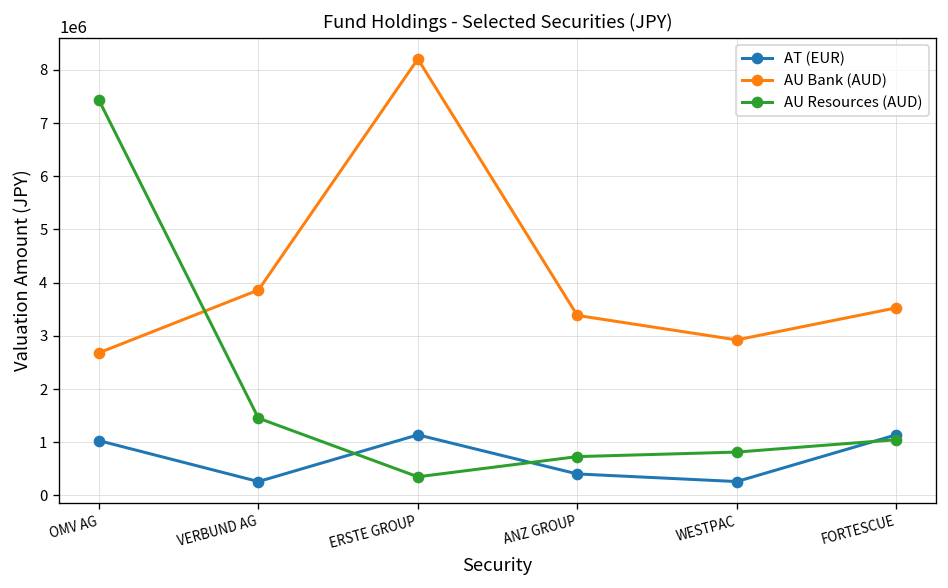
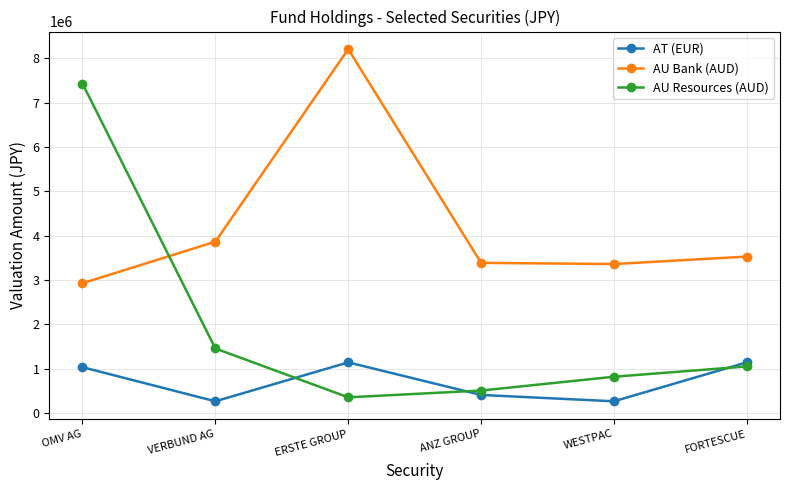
AU Bank (AUD), OMV AG: 2700000 -> 2900000
AU Resources (AUD), ANZ GROUP: 700000 -> 500000
AU Bank (AUD), WESTPAC: 2900000 -> 3400000
